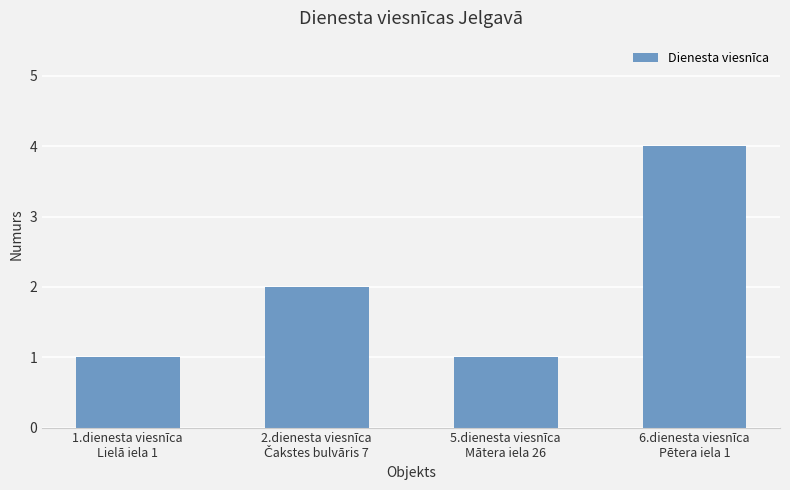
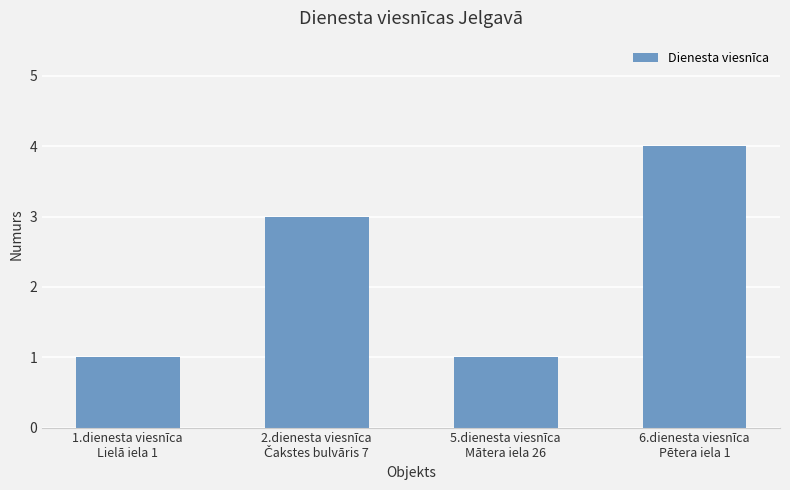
2.dienesta viesnīca Čakstes bulvāris 7: 2 -> 3
